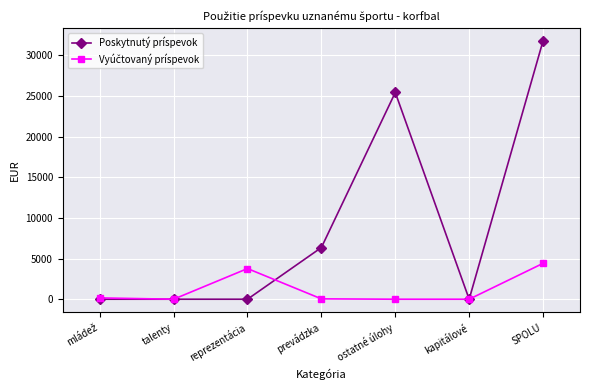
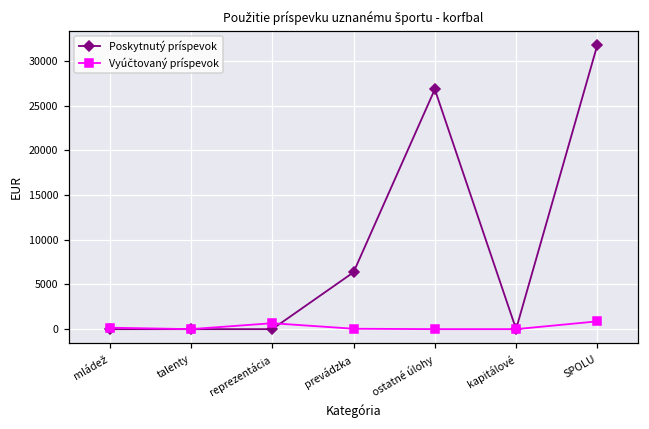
Vyúčtovaný príspevok, reprezentácia: 4000 -> 1000
Poskytnutý príspevok, ostatné úlohy: 25000 -> 27000
Vyúčtovaný príspevok, SPOLU: 4000 -> 1000
